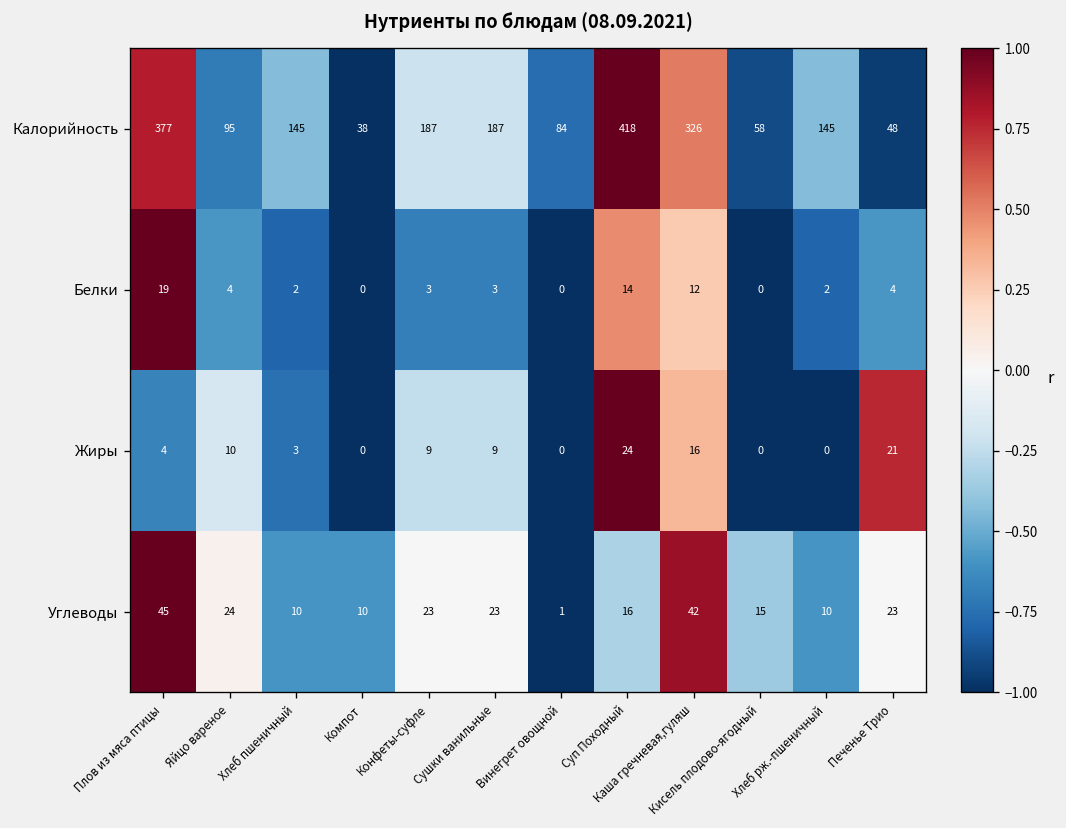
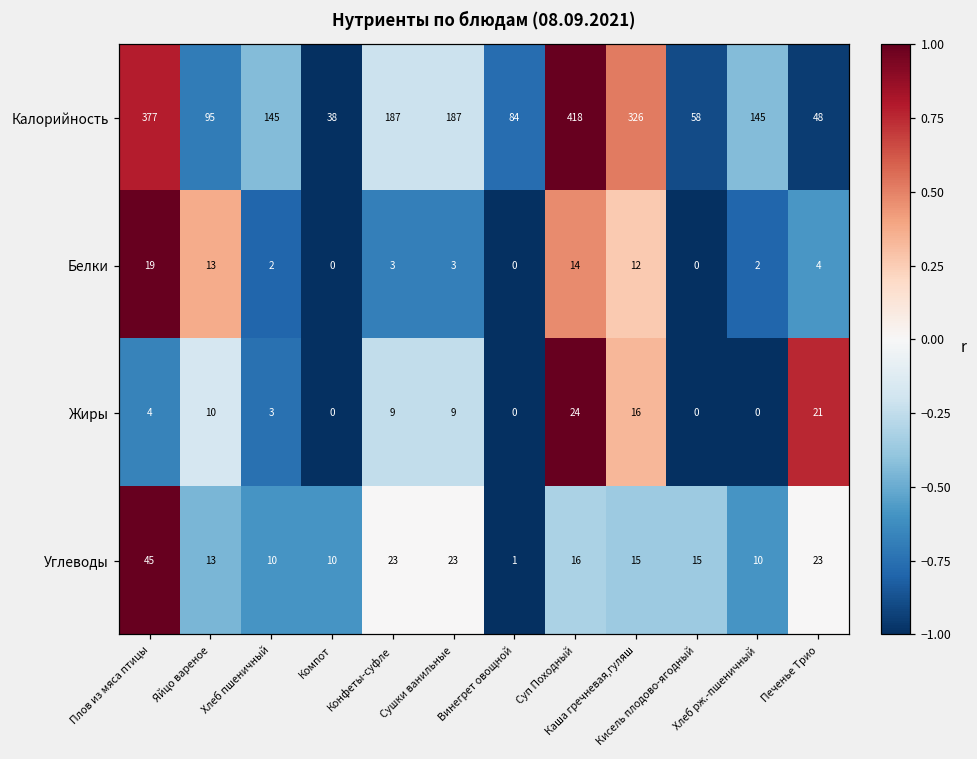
Белки, Яйцо вареное: 4 -> 13
Углеводы, Яйцо вареное: 24 -> 13
Углеводы, Каша гречневая,гуляш: 42 -> 15
